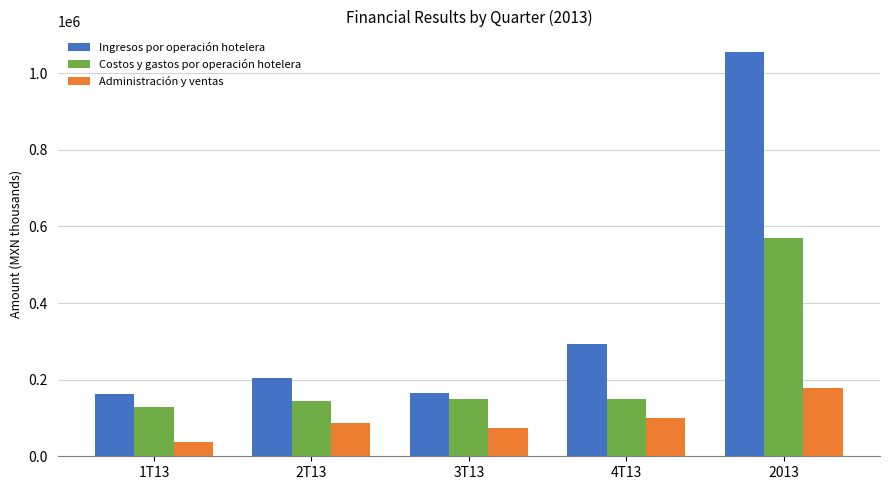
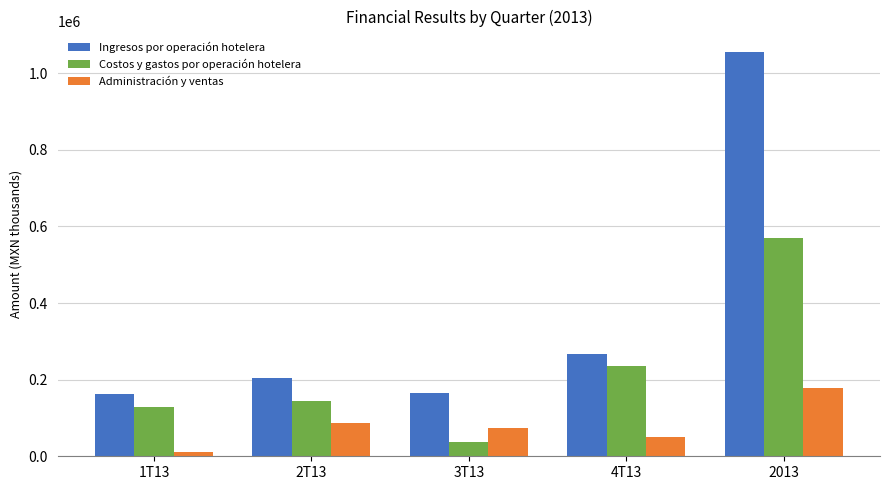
Administración y ventas, 1T13: 40000 -> 10000
Costos y gastos por operación hotelera, 3T13: 150000 -> 40000
Ingresos por operación hotelera, 4T13: 290000 -> 270000
Costos y gastos por operación hotelera, 4T13: 150000 -> 230000
Administración y ventas, 4T13: 100000 -> 50000
